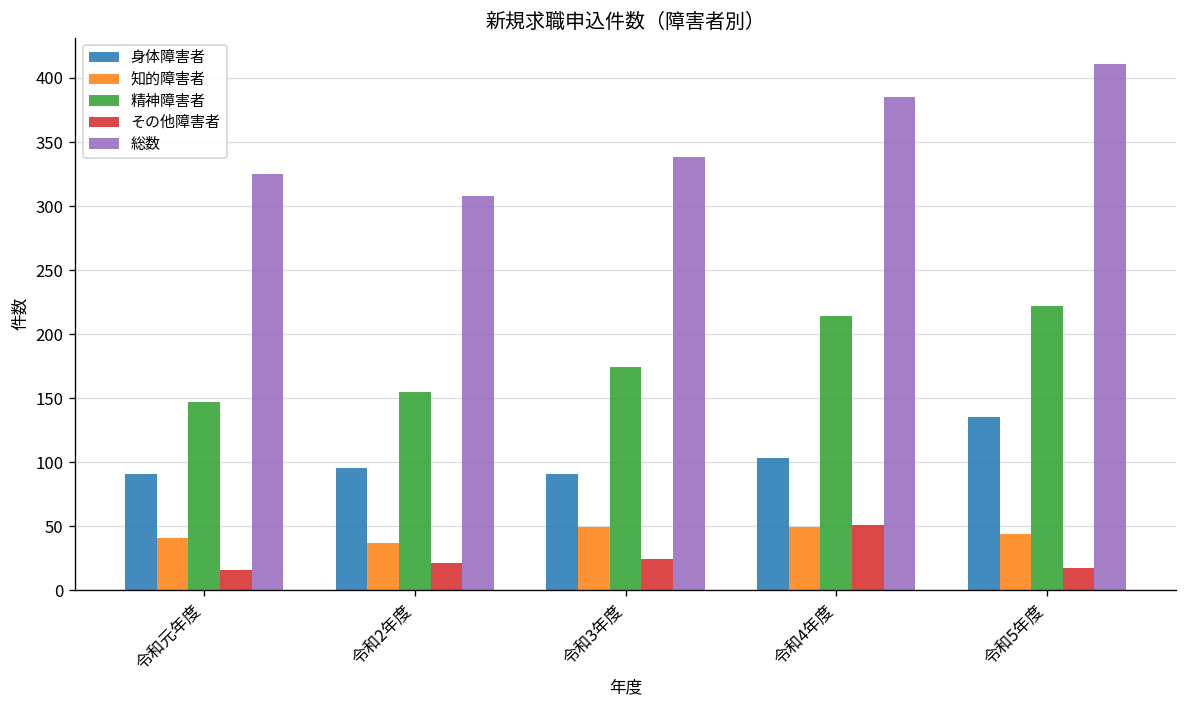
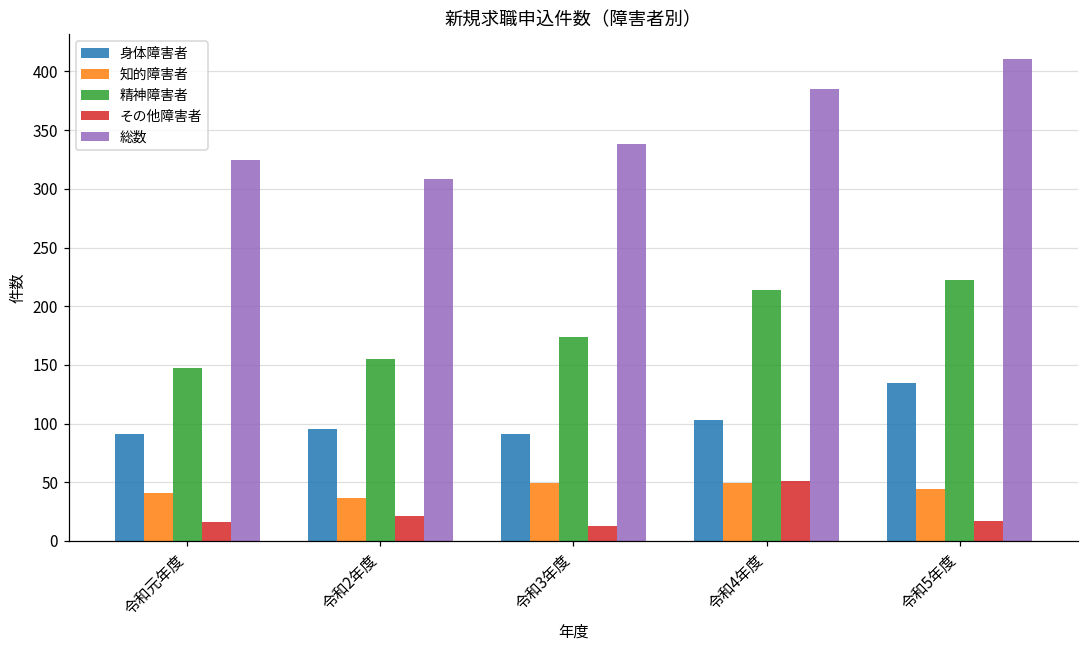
その他障害者, 令和3年度: 24 -> 13
